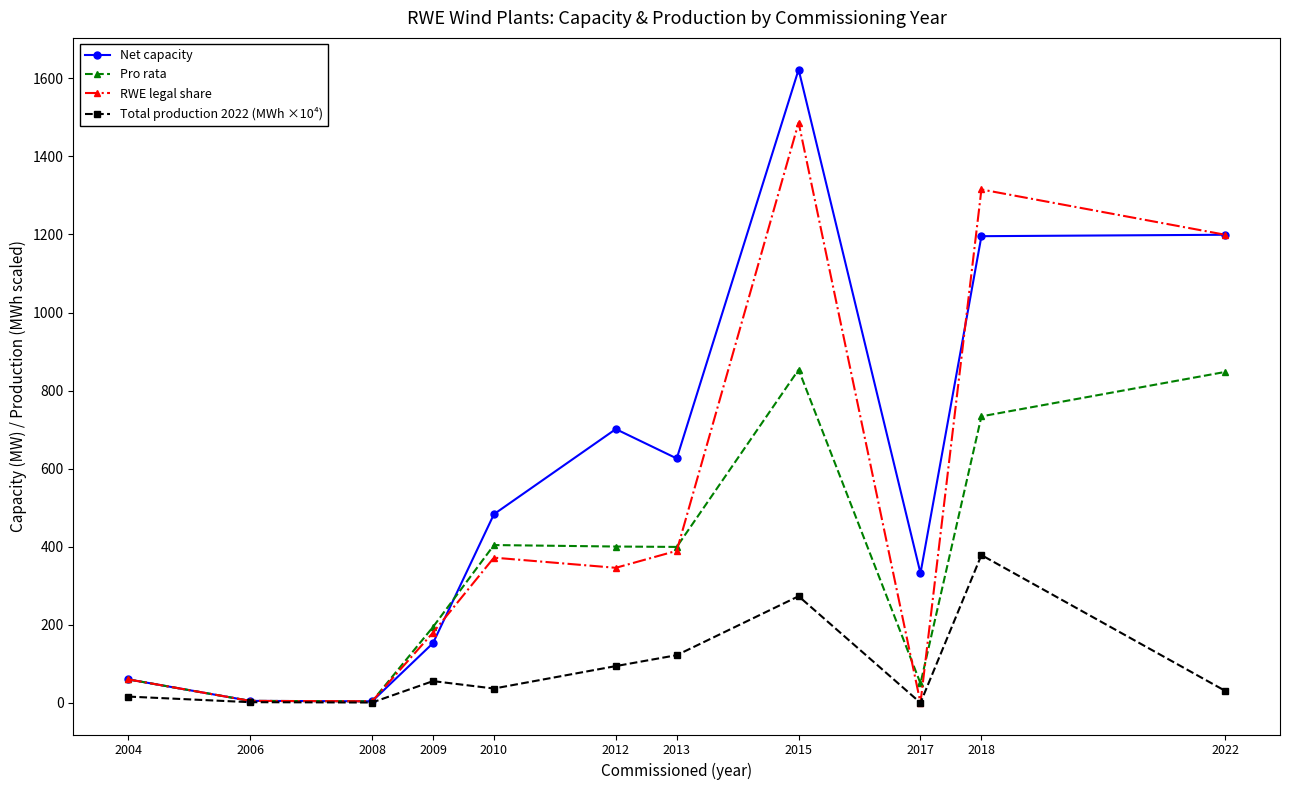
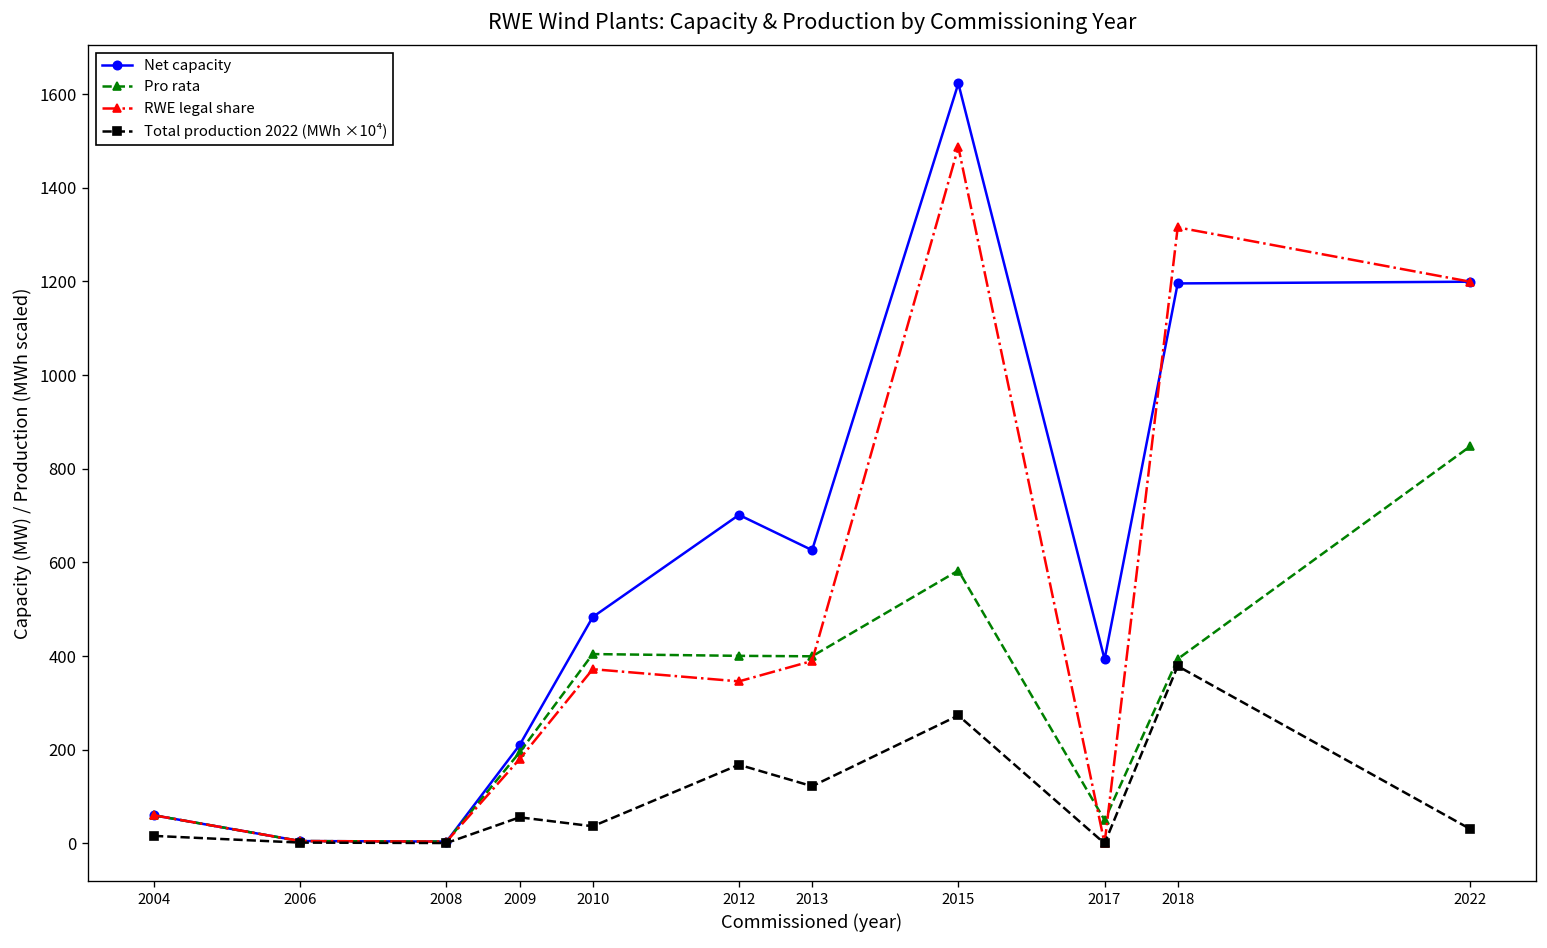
Net capacity, 2009: 150 -> 210
Total production 2022 (MWh ×10⁴), 2012: 90 -> 170
Pro rata, 2015: 850 -> 580
Net capacity, 2017: 330 -> 390
Pro rata, 2018: 730 -> 390
